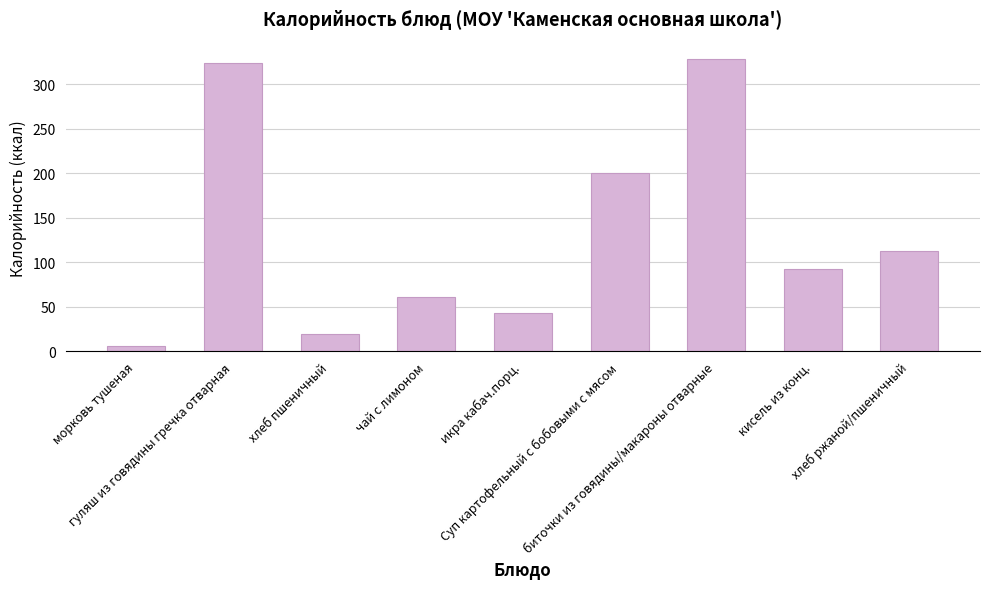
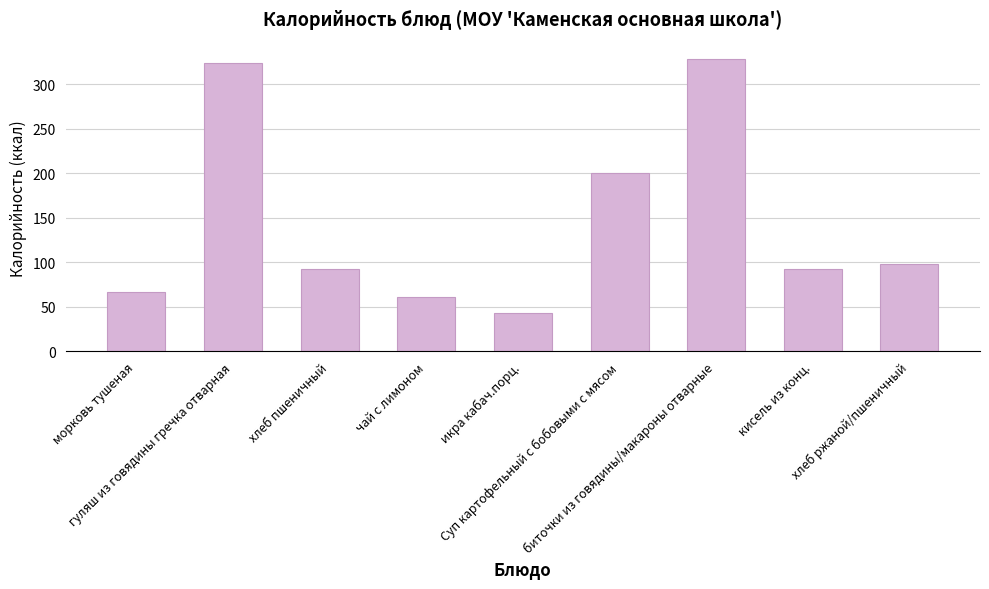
морковь тушеная: 10 -> 70
хлеб пшеничный: 20 -> 90
хлеб ржаной/пшеничный: 110 -> 100
